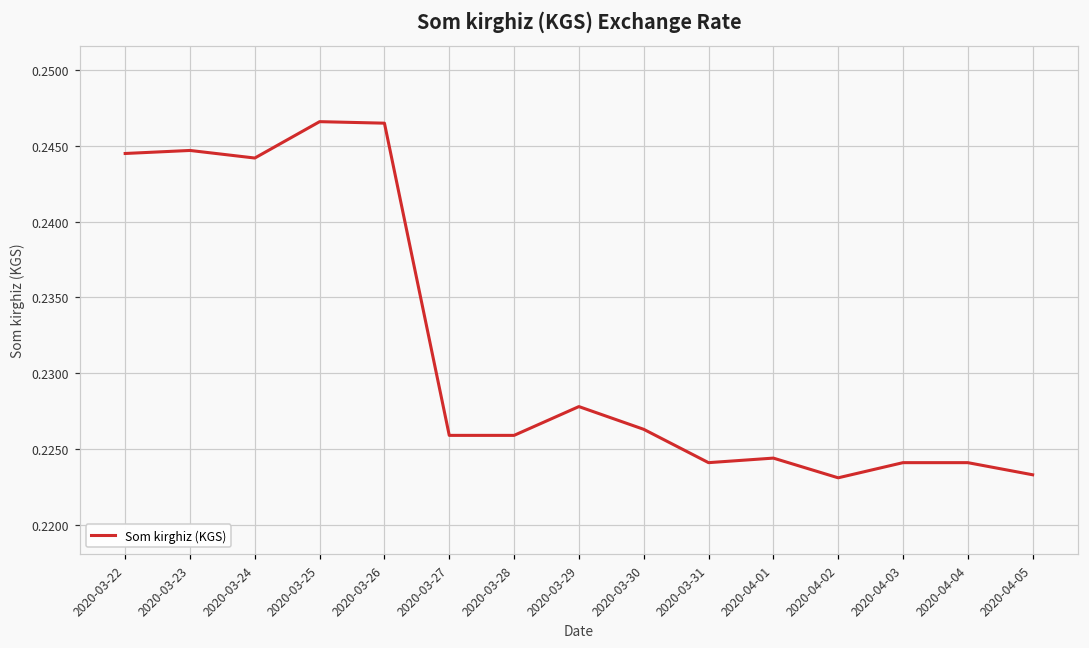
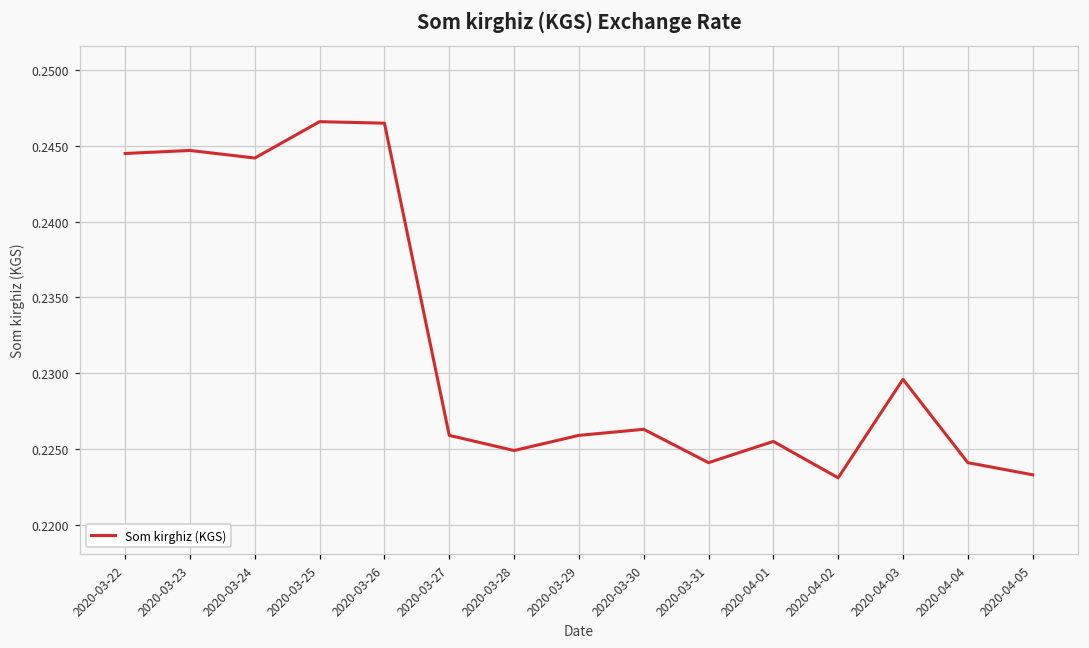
2020-03-28: 0.2259 -> 0.2249
2020-03-29: 0.2278 -> 0.2259
2020-04-01: 0.2244 -> 0.2255
2020-04-03: 0.2241 -> 0.2296
